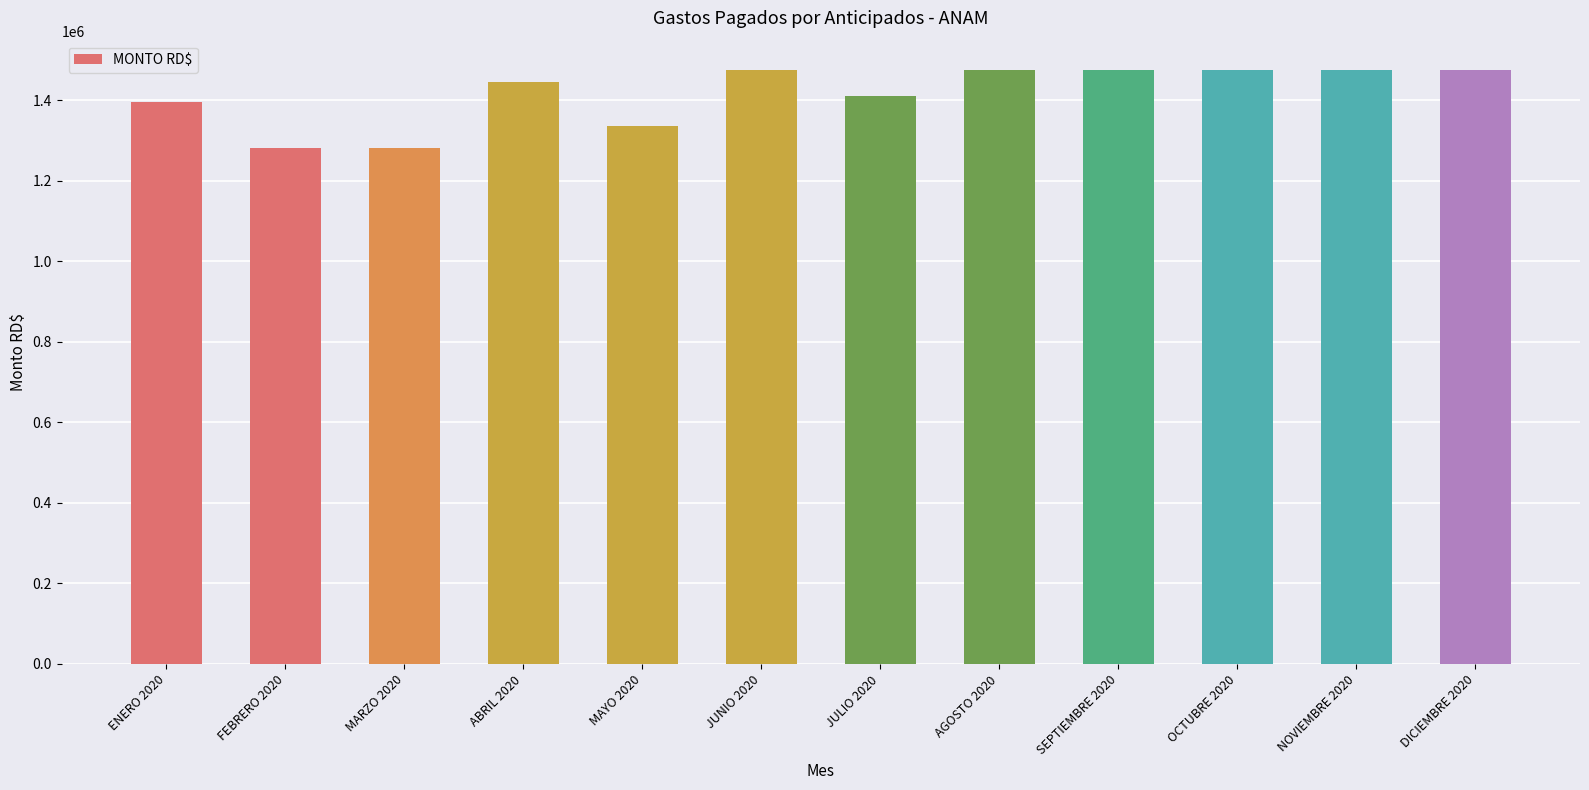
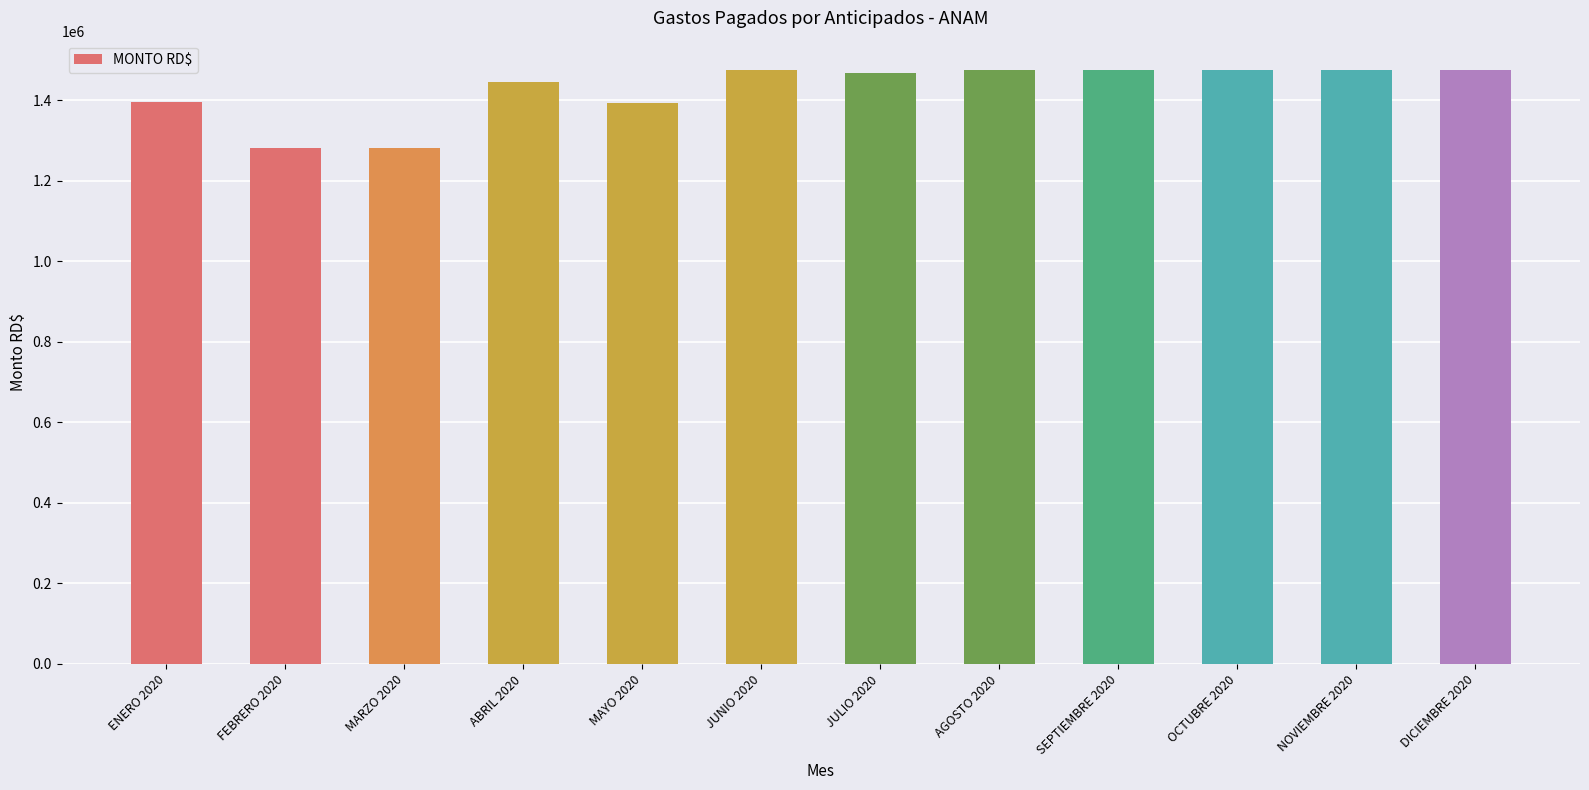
MAYO 2020: 1340000 -> 1390000
JULIO 2020: 1410000 -> 1470000
